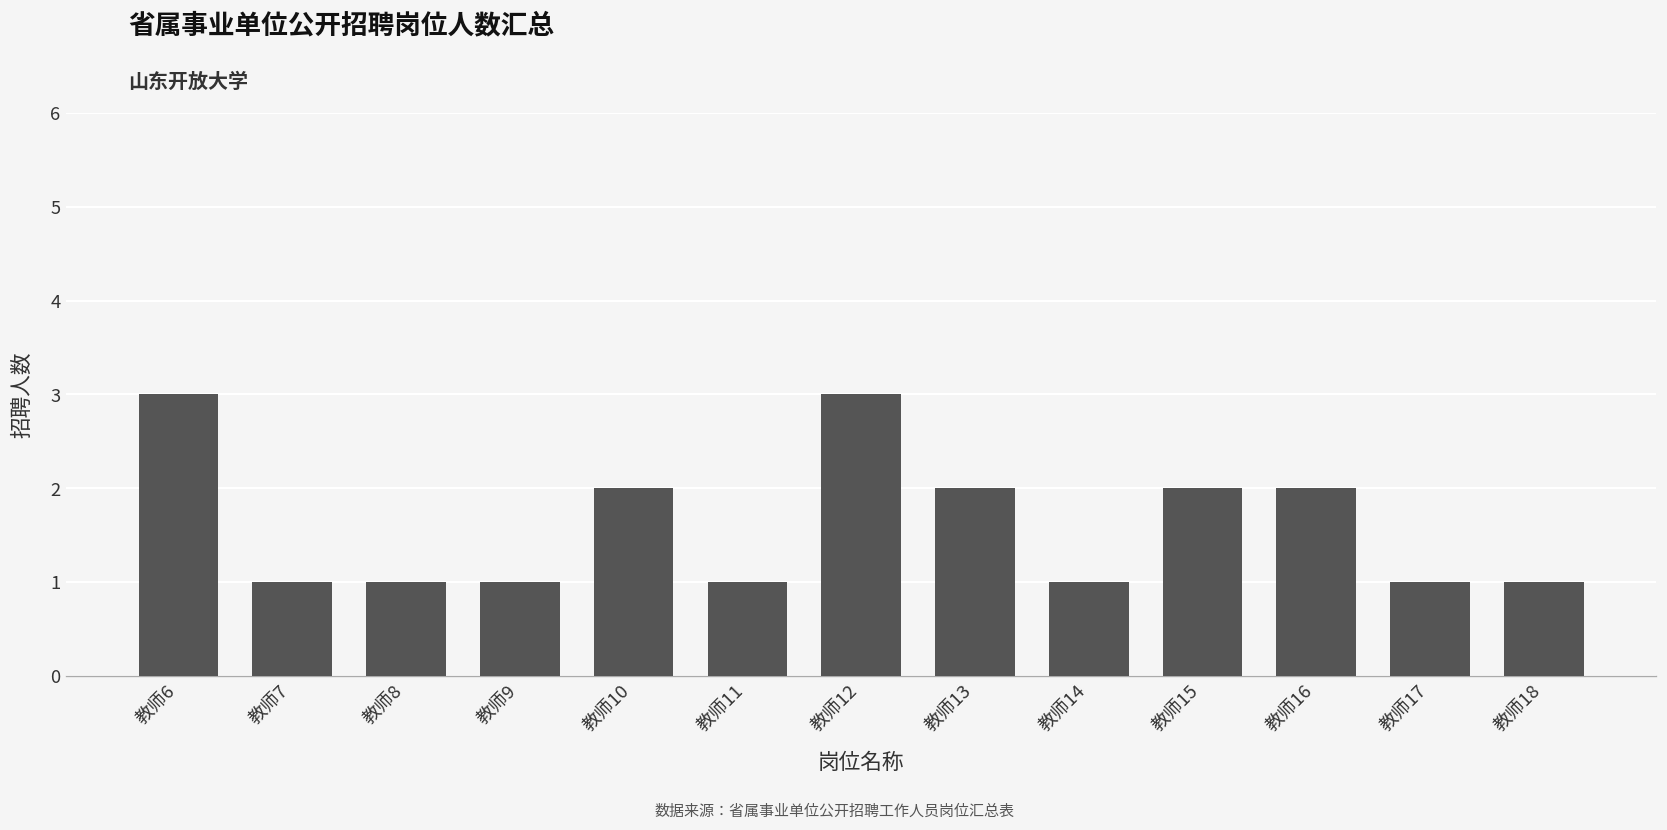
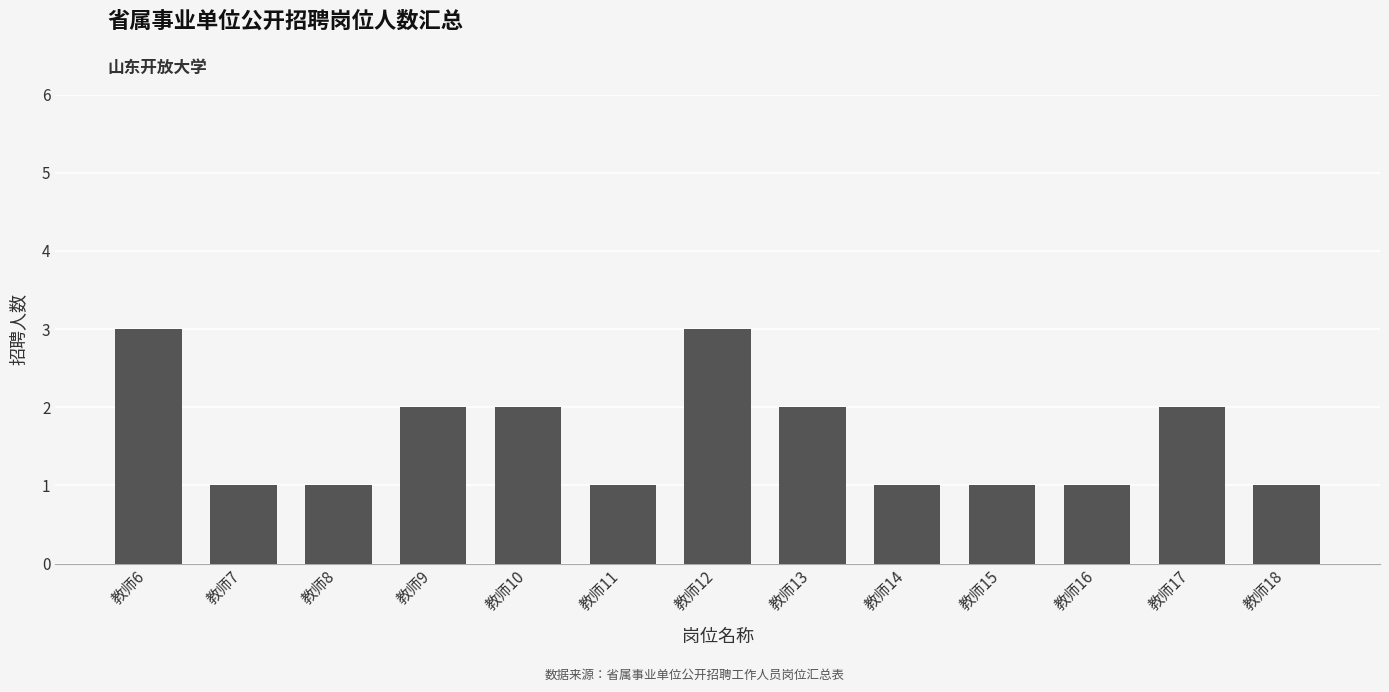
教师9: 1 -> 2
教师15: 2 -> 1
教师16: 2 -> 1
教师17: 1 -> 2
